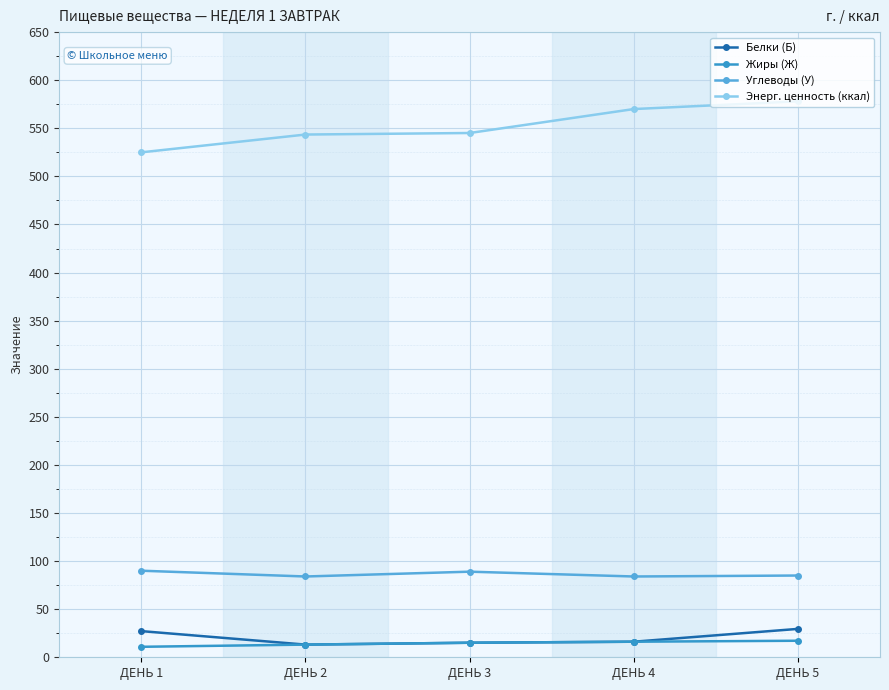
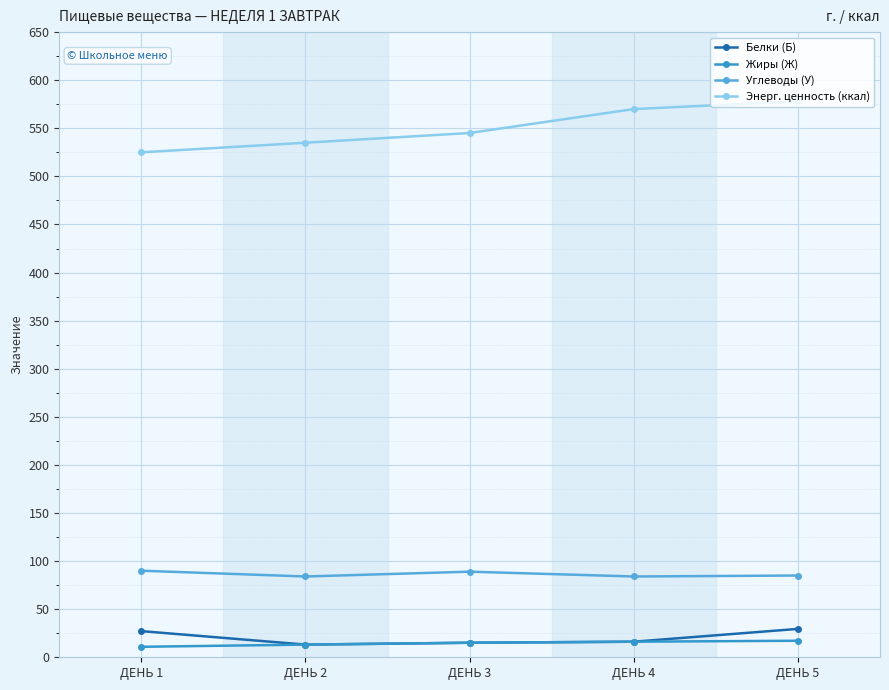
Энерг. ценность (ккал), ДЕНЬ 2: 544 -> 535
